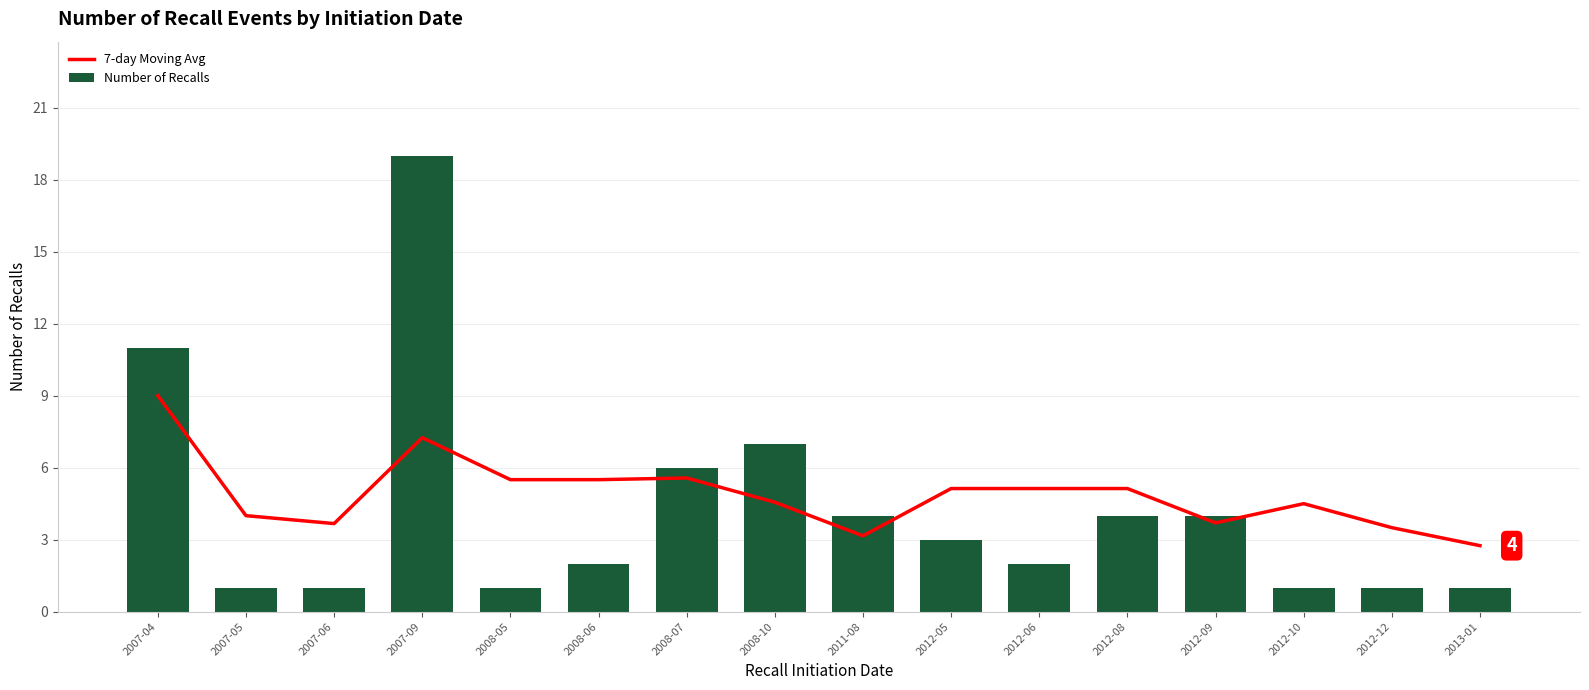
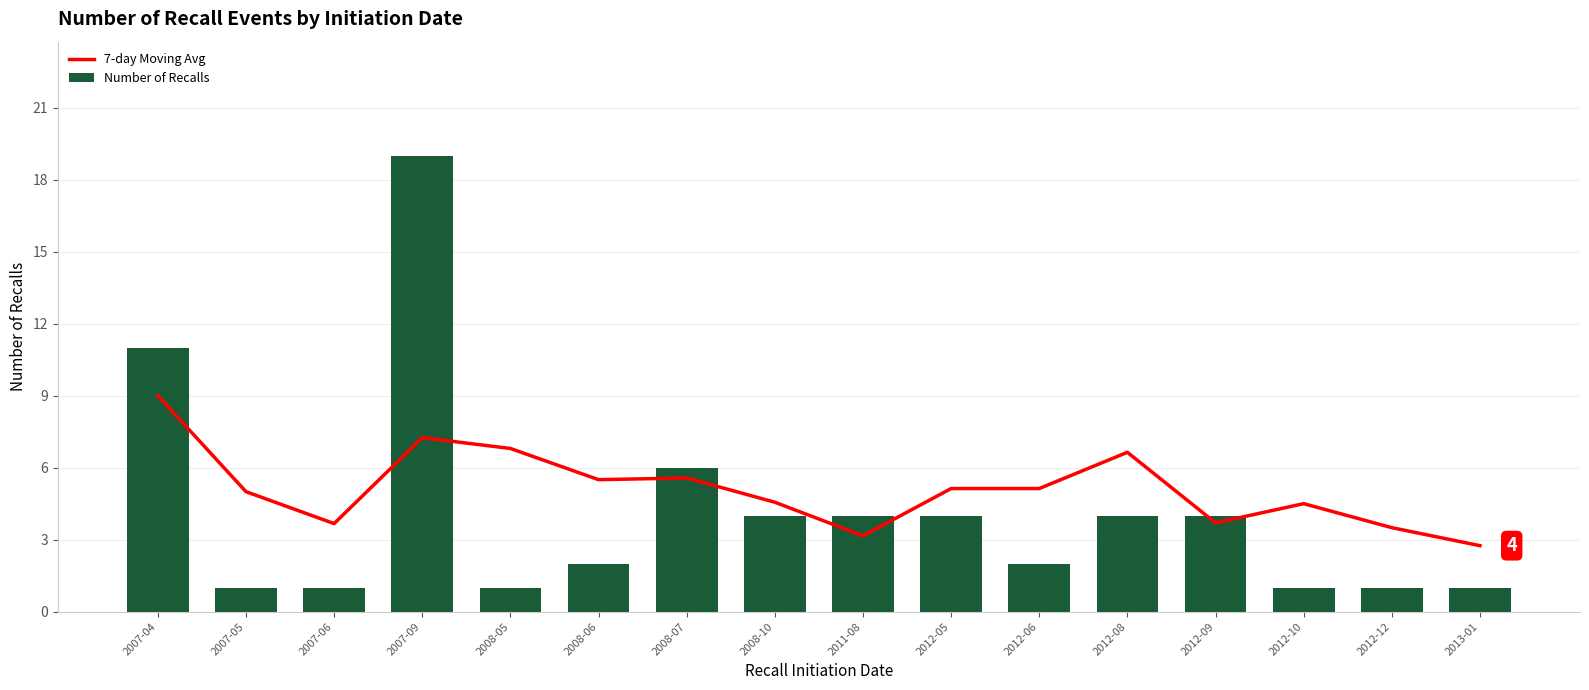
7-day Moving Avg, 2007-05: 4 -> 5
7-day Moving Avg, 2008-05: 5.5 -> 6.8
Number of Recalls, 2008-10: 7 -> 4
Number of Recalls, 2012-05: 3 -> 4
7-day Moving Avg, 2012-08: 5.1 -> 6.6
